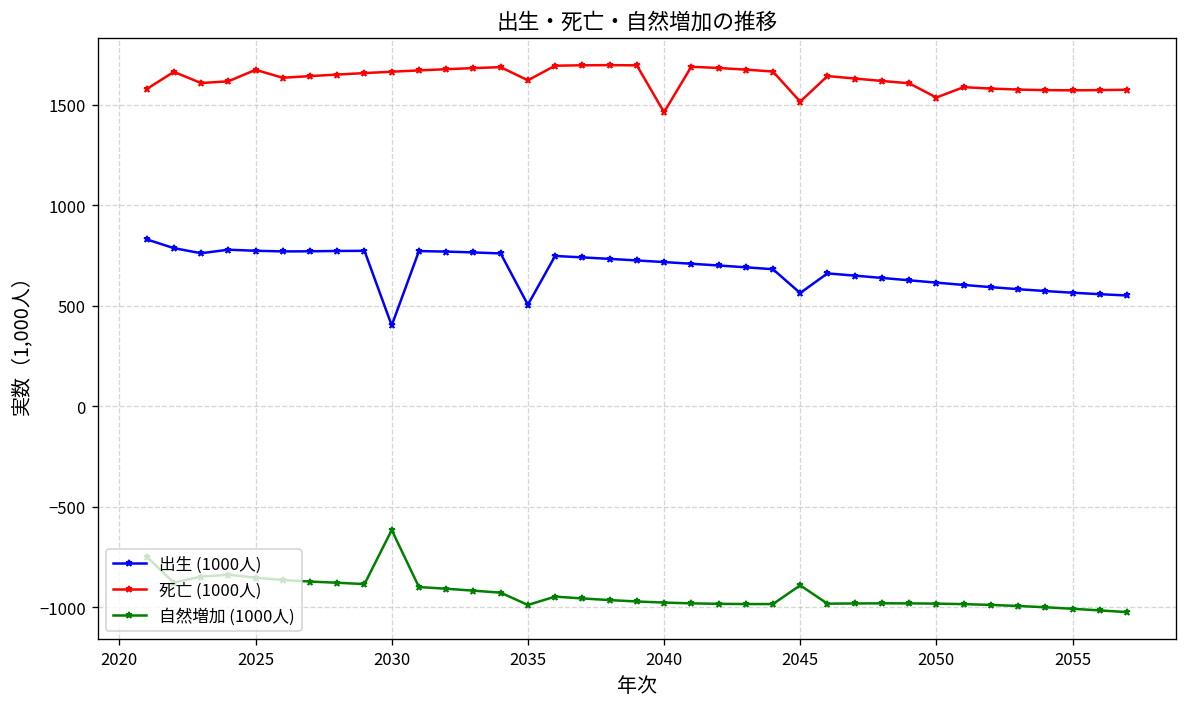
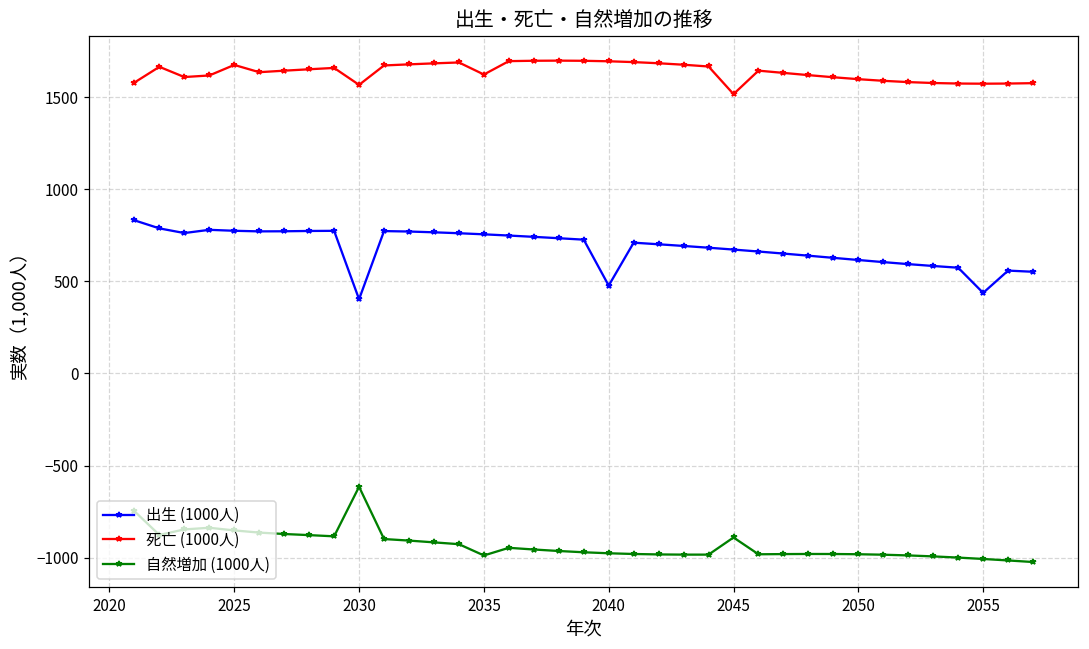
死亡 (1000人), 2030: 1670 -> 1570
出生 (1000人), 2035: 510 -> 750
出生 (1000人), 2040: 720 -> 480
死亡 (1000人), 2040: 1460 -> 1690
出生 (1000人), 2045: 560 -> 670
死亡 (1000人), 2050: 1540 -> 1600
出生 (1000人), 2055: 570 -> 440
